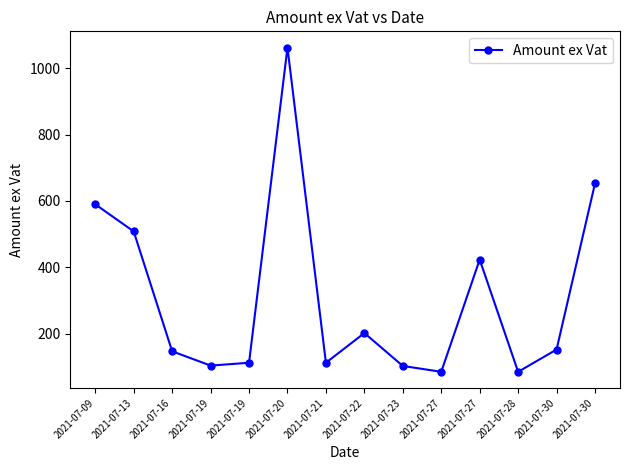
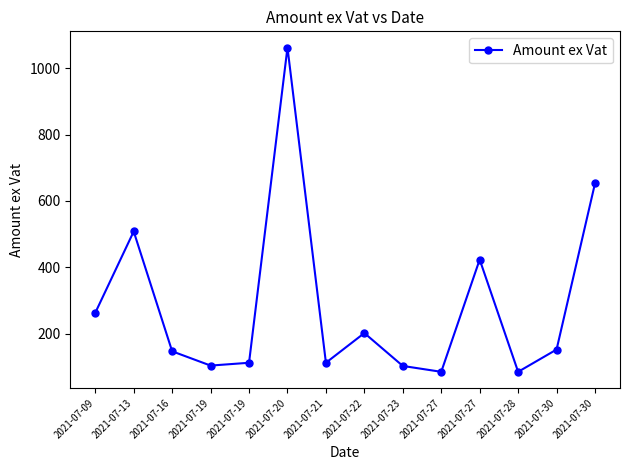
2021-07-09: 590 -> 260
